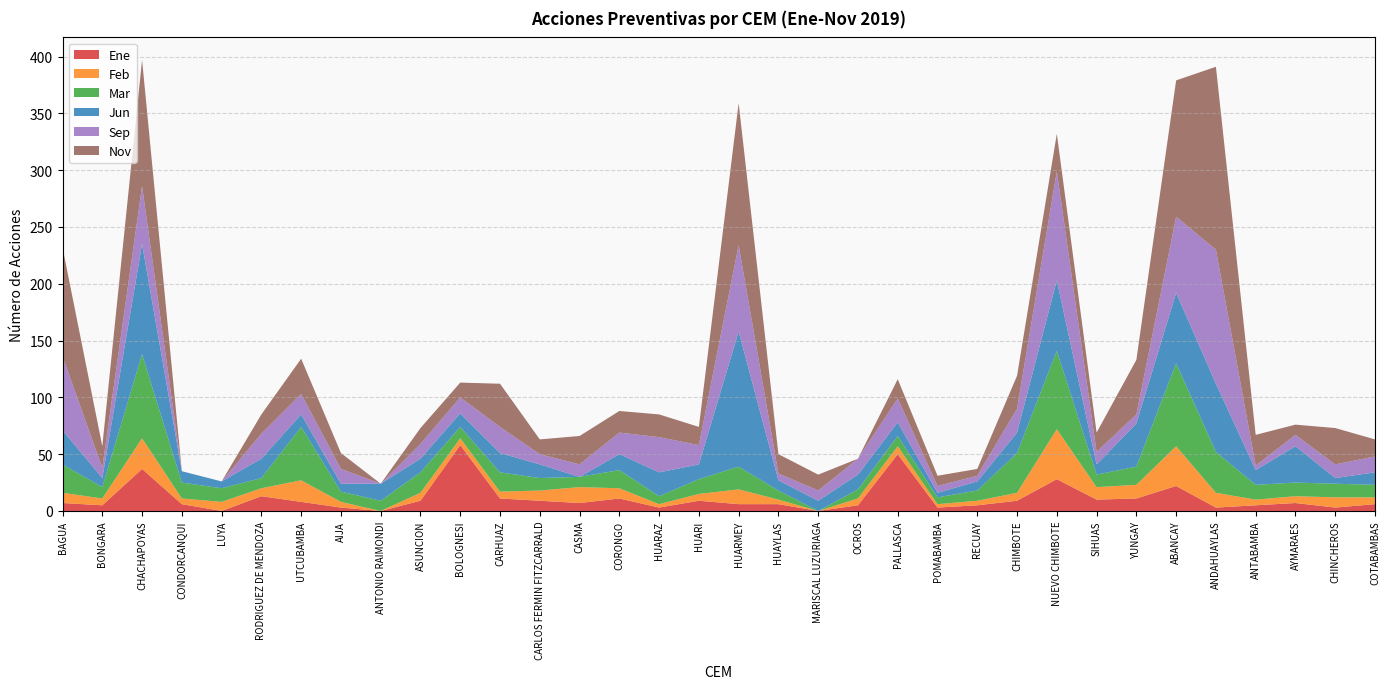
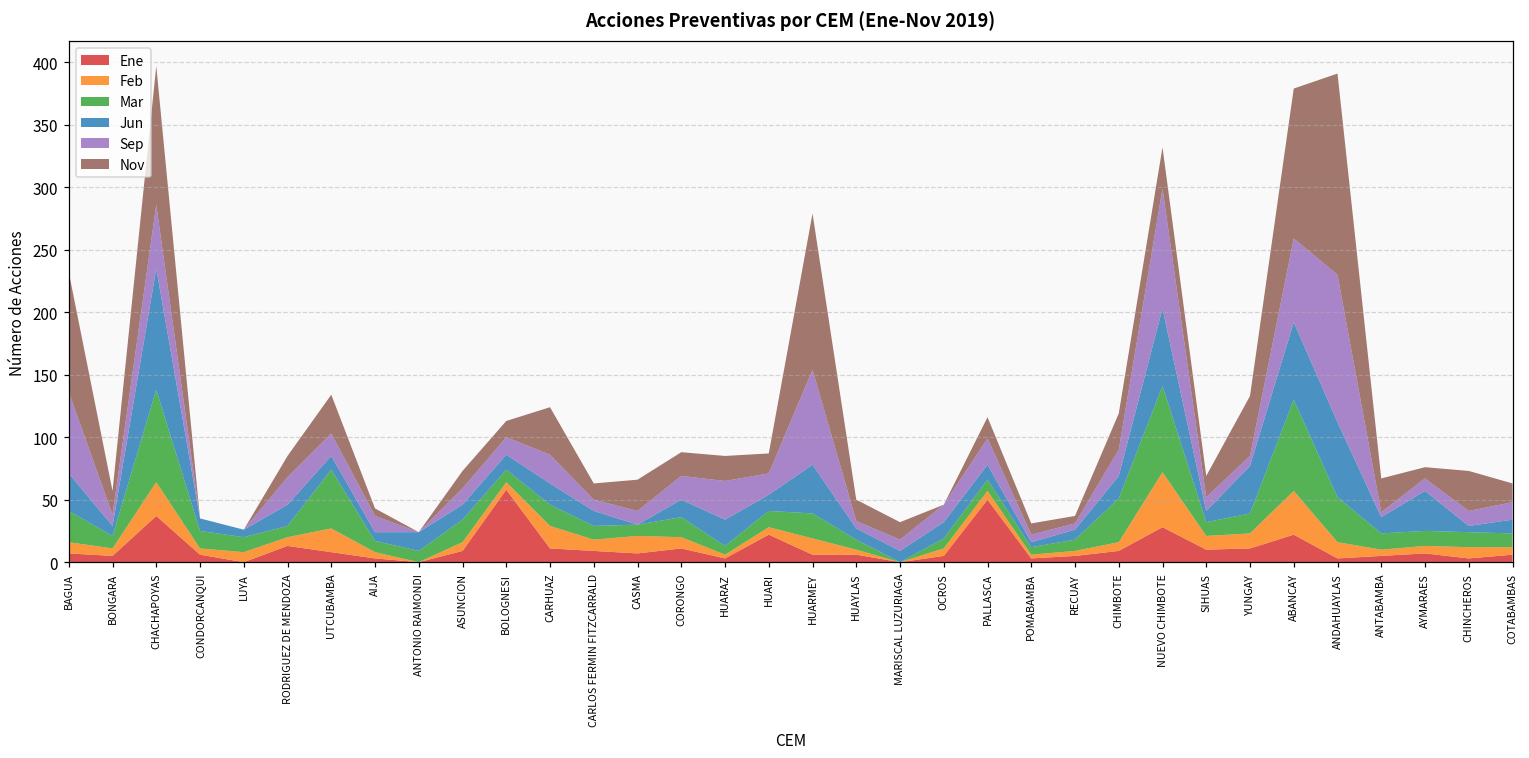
Nov, AIJA: 14 -> 6
Feb, CARHUAZ: 6 -> 18
Ene, HUARI: 9 -> 22
Jun, HUARMEY: 119 -> 39
